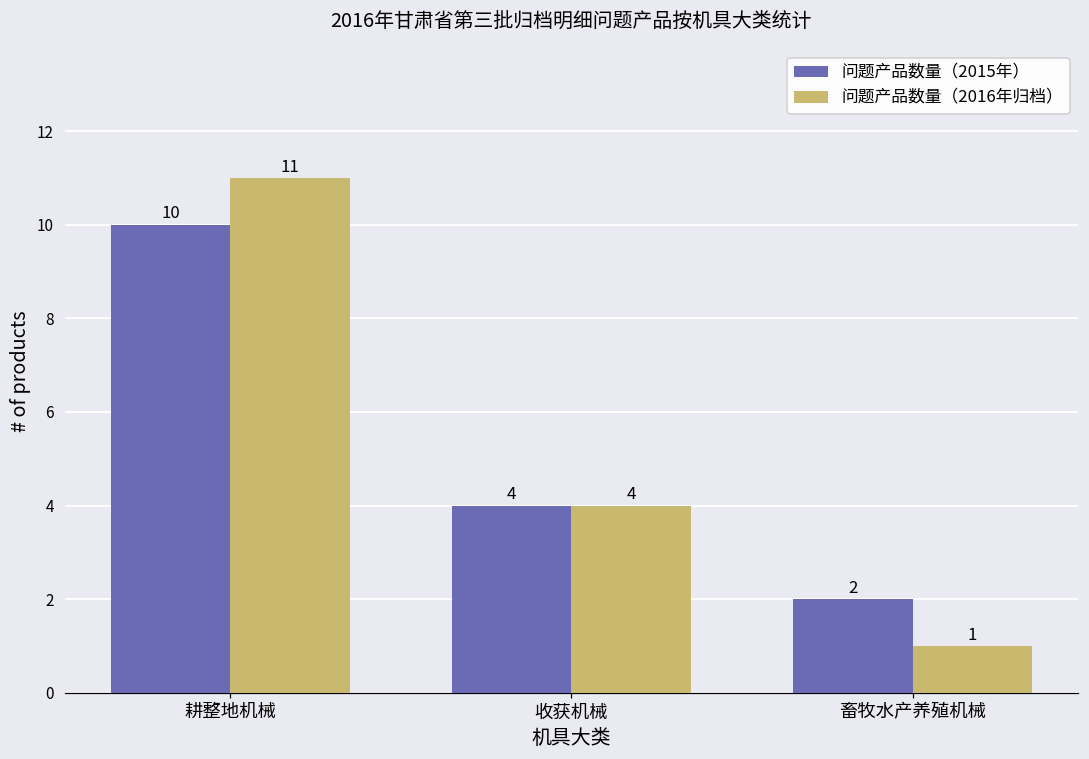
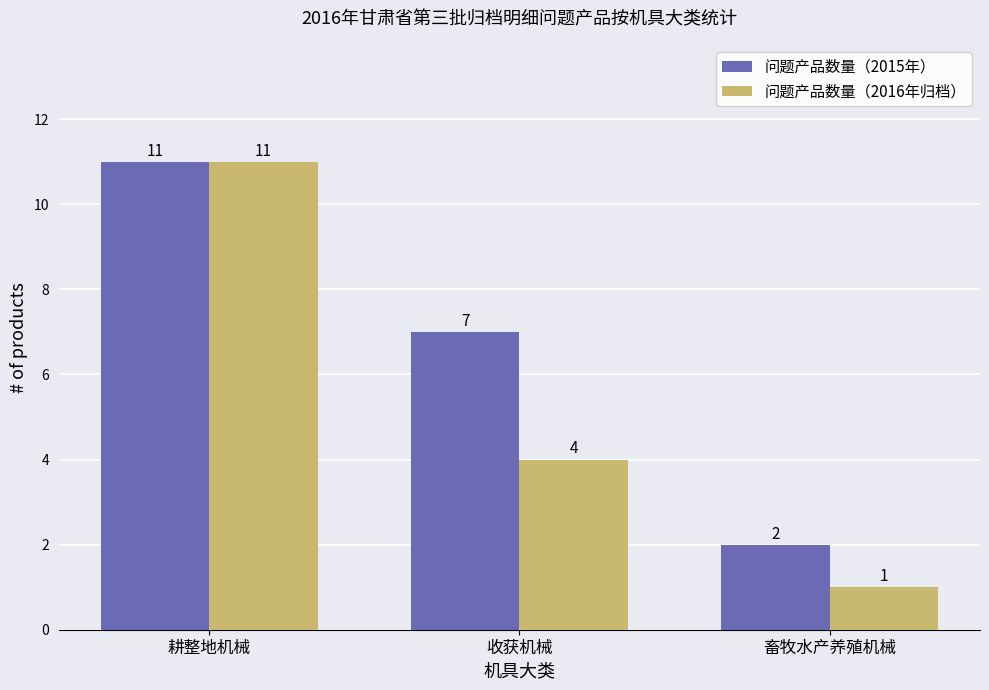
问题产品数量（2015年）, 耕整地机械: 10 -> 11
问题产品数量（2015年）, 收获机械: 4 -> 7
